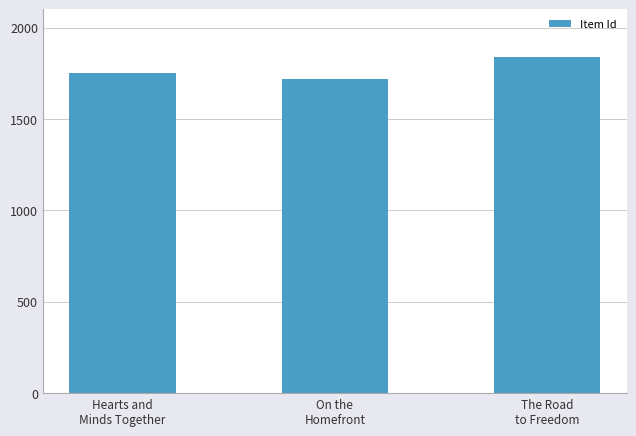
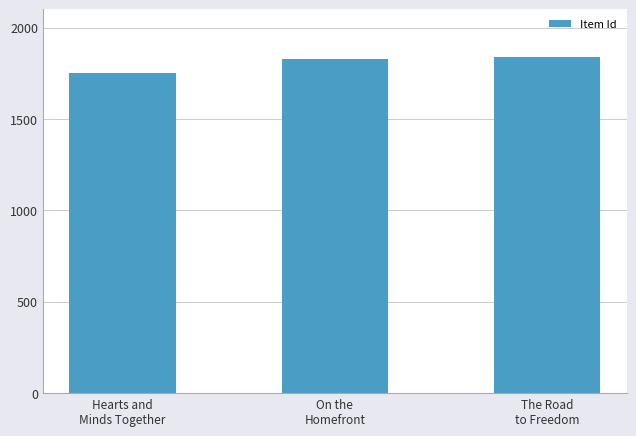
On the Homefront: 1720 -> 1830
